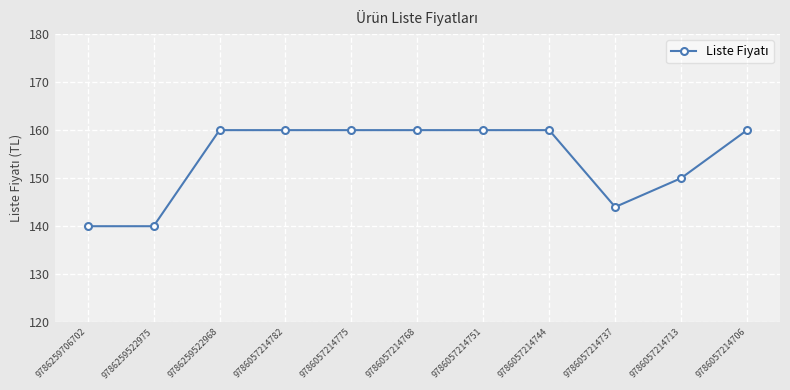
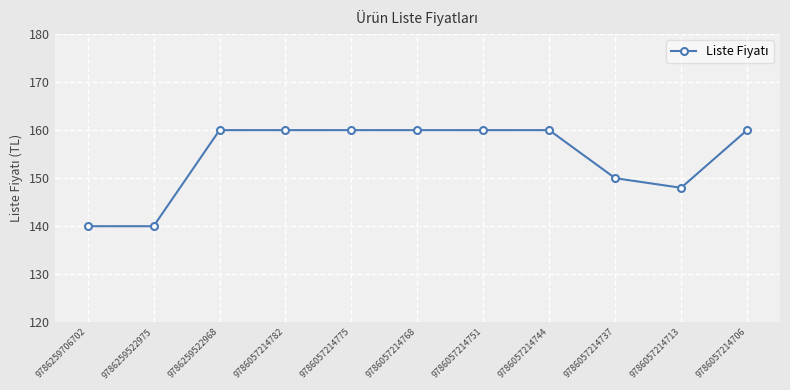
9786057214737: 144 -> 150
9786057214713: 150 -> 148
